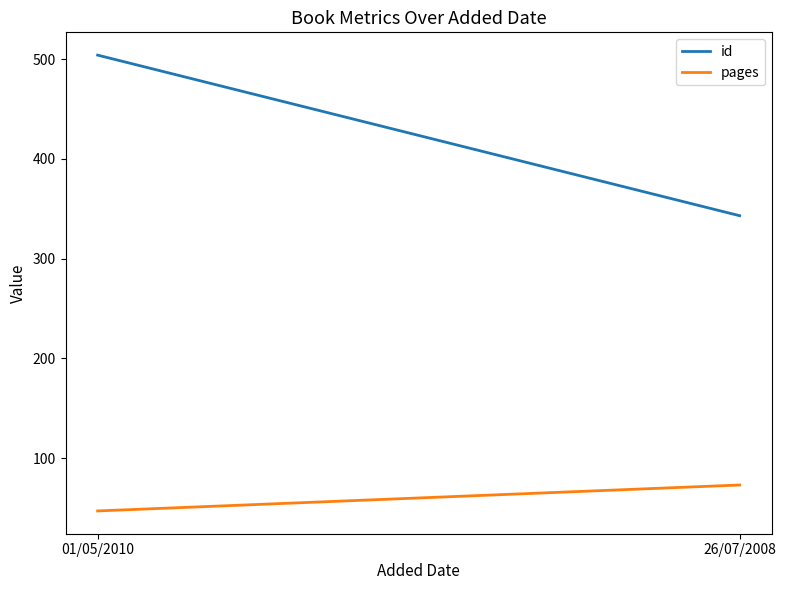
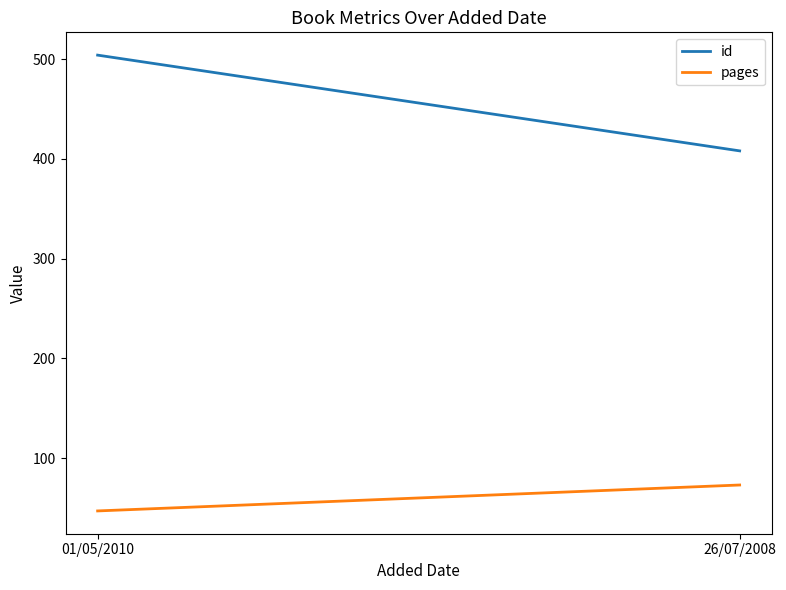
id, 26/07/2008: 340 -> 410
